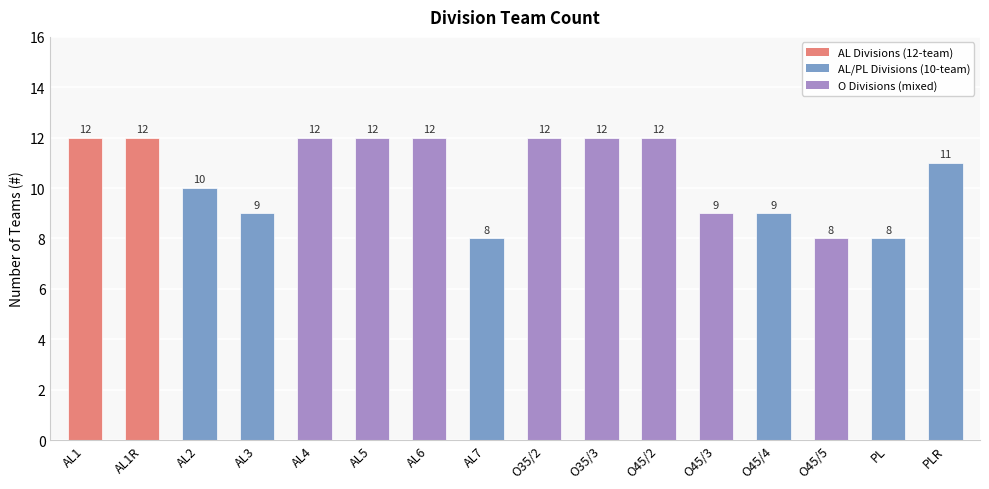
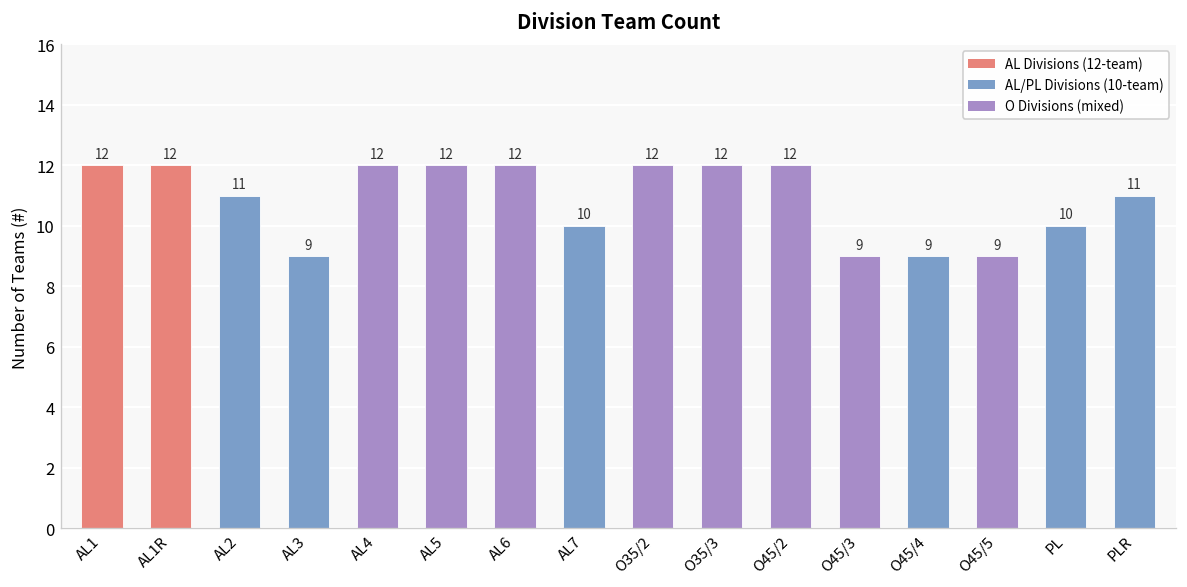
AL2: 10 -> 11
AL7: 8 -> 10
O45/5: 8 -> 9
PL: 8 -> 10
